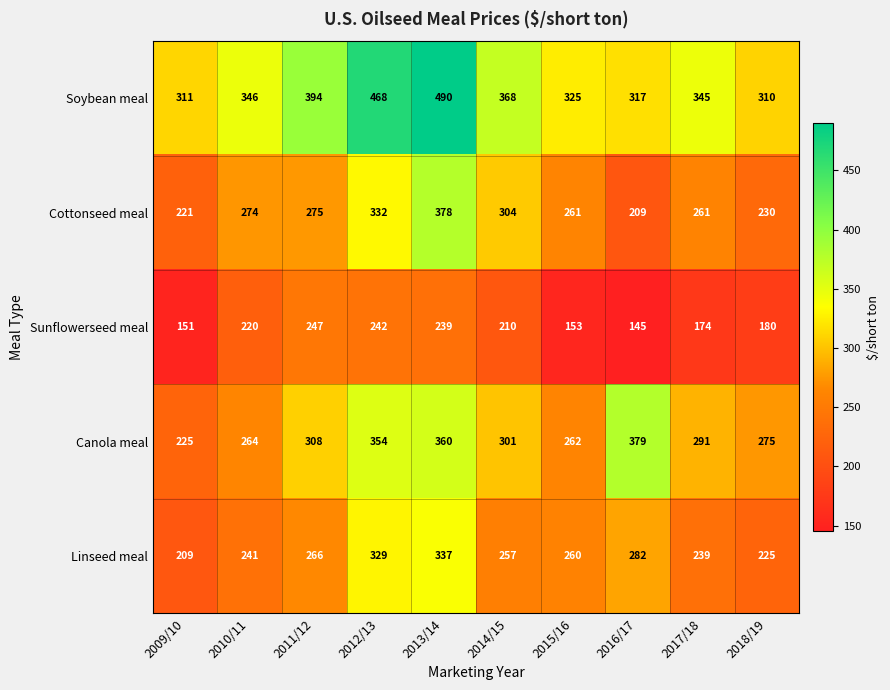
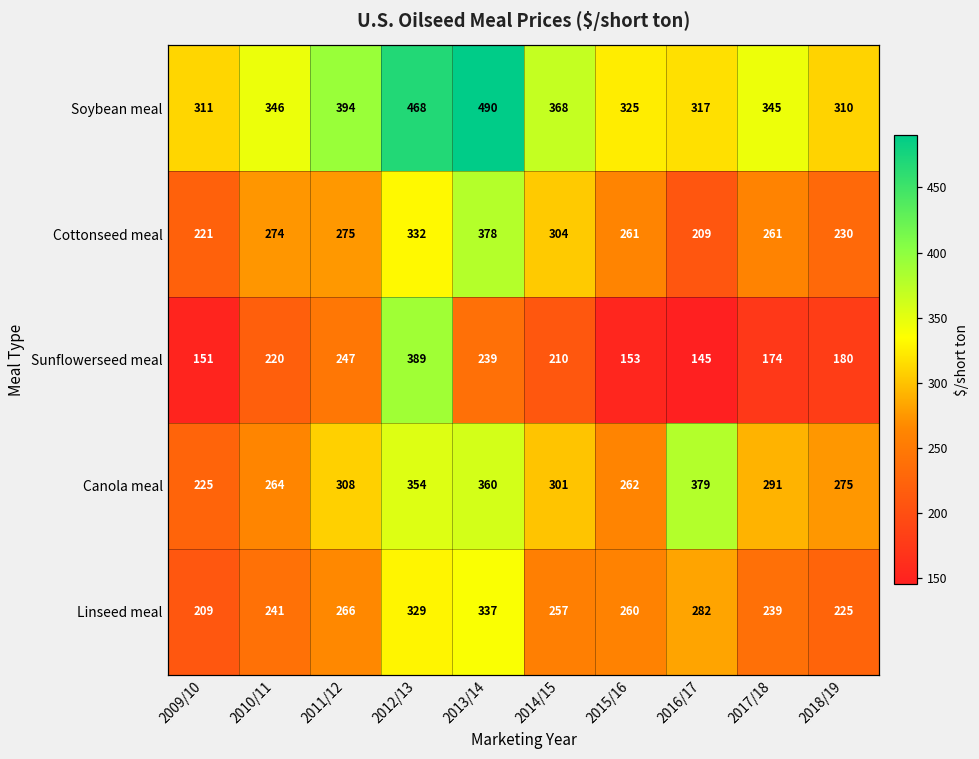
Sunflowerseed meal, 2012/13: 242 -> 389
